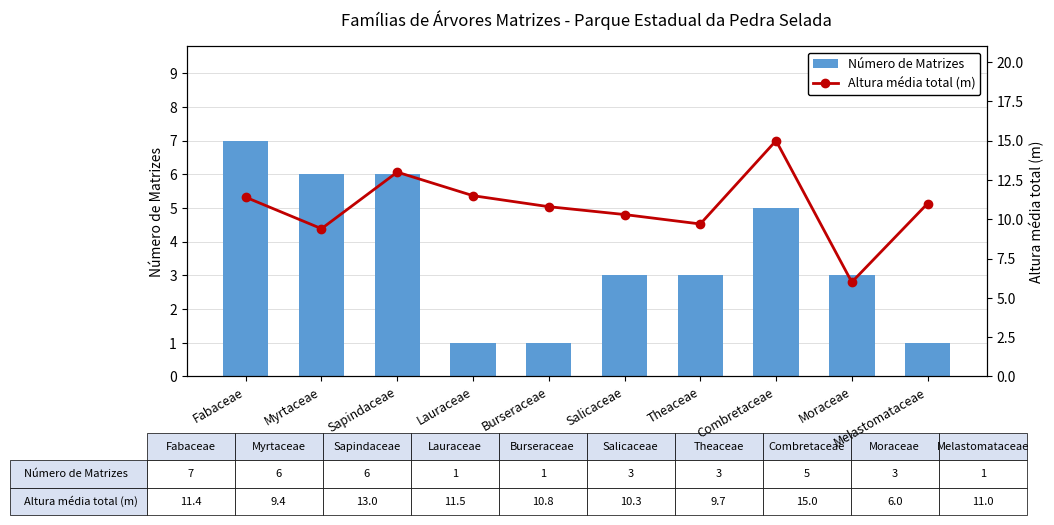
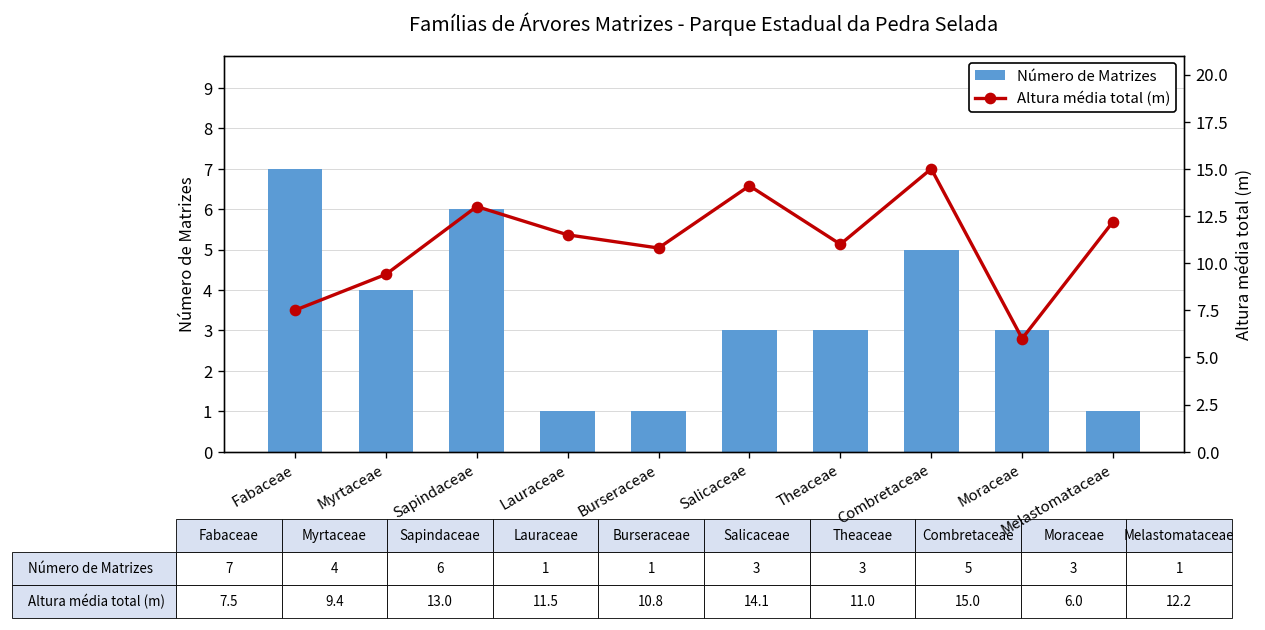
Número de Matrizes, Myrtaceae: 6 -> 4
Altura média total (m), Fabaceae: 11.4 -> 7.5
Altura média total (m), Salicaceae: 10.3 -> 14.1
Altura média total (m), Theaceae: 9.7 -> 11.0
Altura média total (m), Melastomataceae: 11.0 -> 12.2
